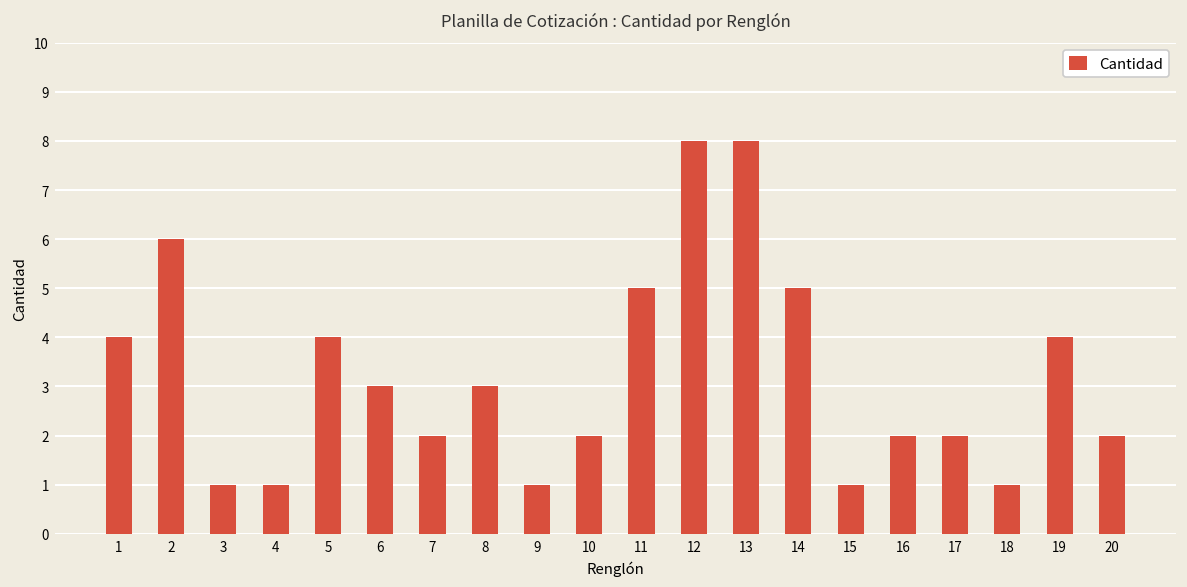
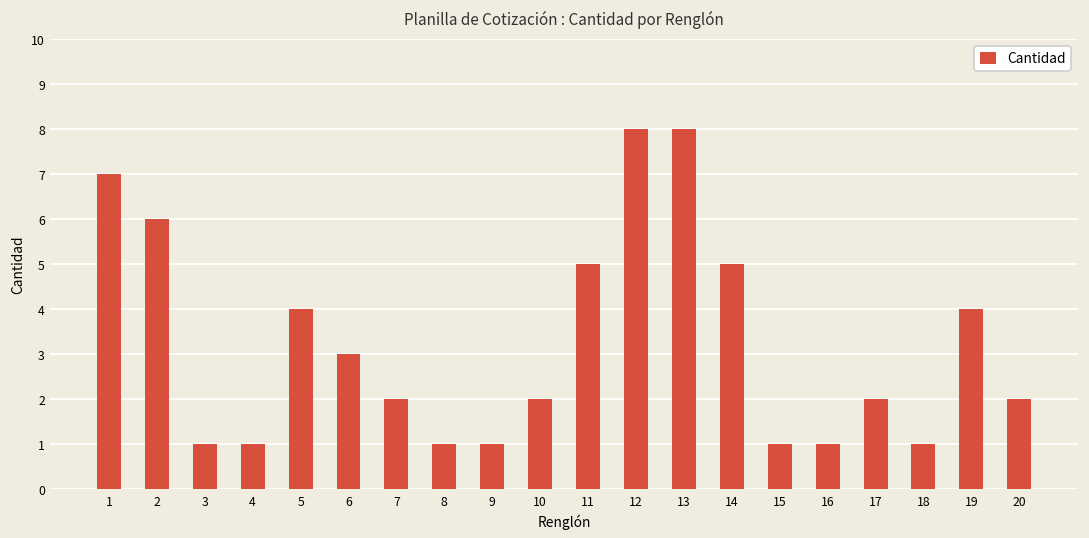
1: 4 -> 7
8: 3 -> 1
16: 2 -> 1
